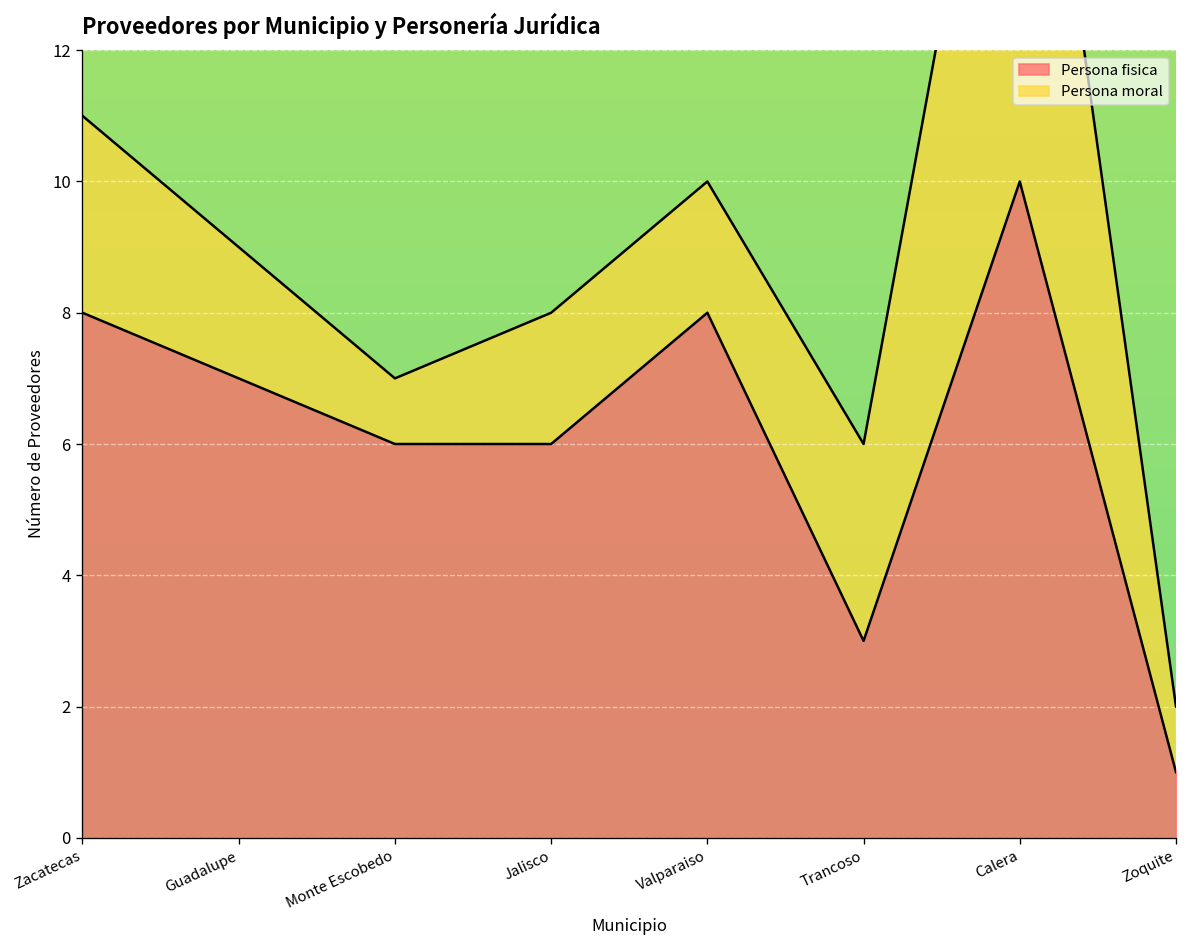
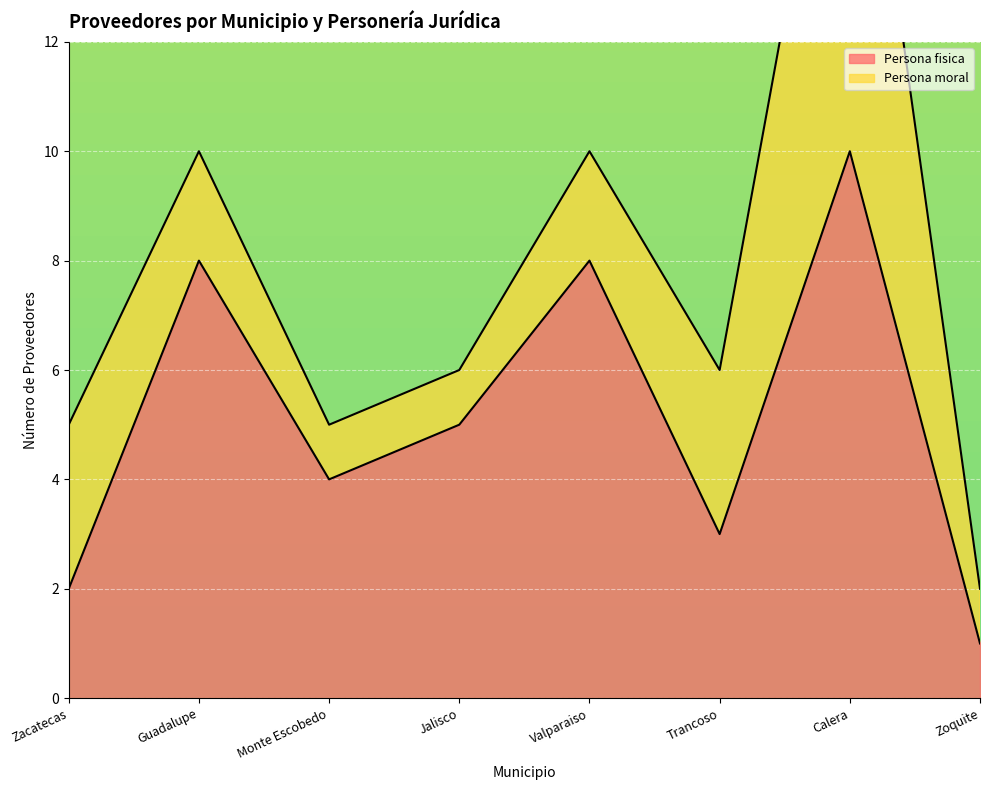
Persona fisica, Zacatecas: 8 -> 2
Persona fisica, Guadalupe: 7 -> 8
Persona fisica, Monte Escobedo: 6 -> 4
Persona fisica, Jalisco: 6 -> 5
Persona moral, Jalisco: 2 -> 1
